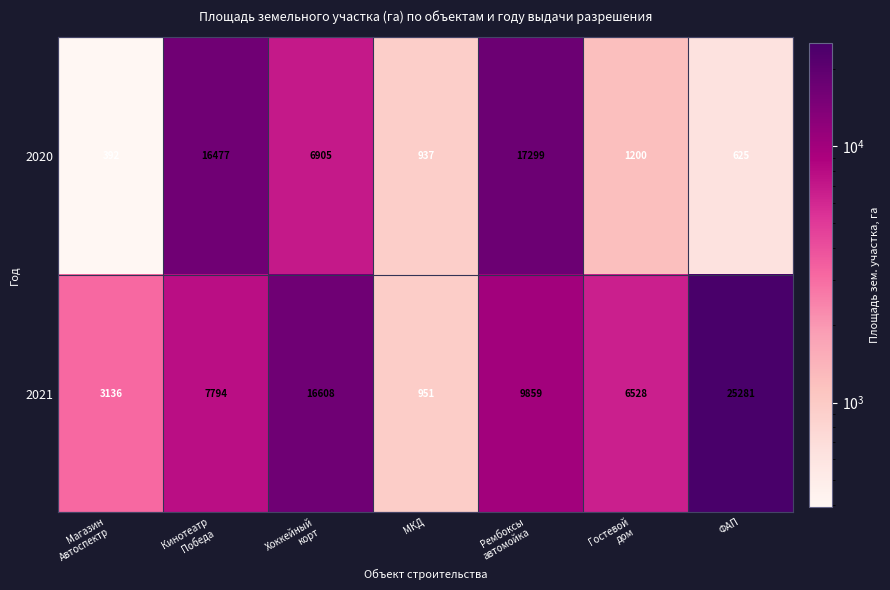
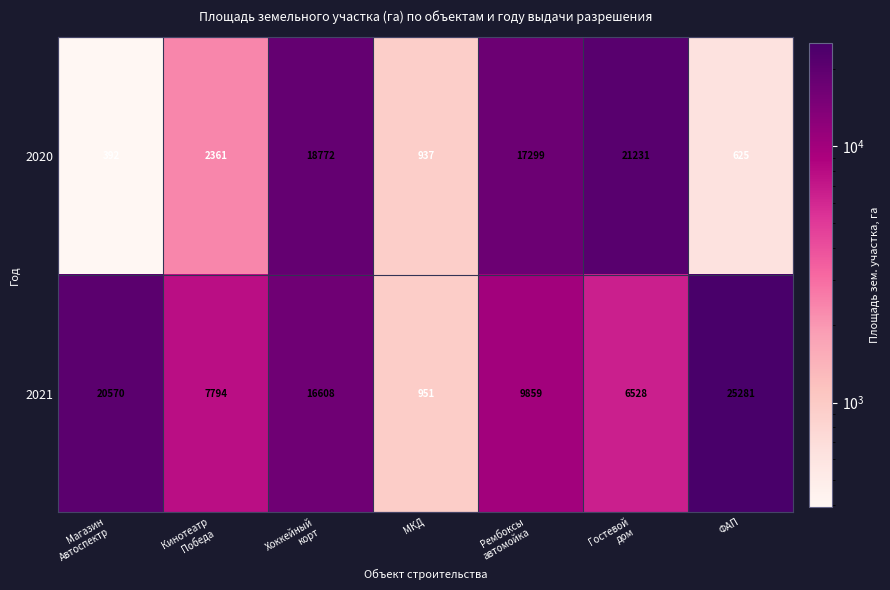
2020, Кинотеатр Победа: 16477 -> 2361
2020, Хоккейный корт: 6905 -> 18772
2020, Гостевой дом: 1200 -> 21231
2021, Магазин Автоспектр: 3136 -> 20570
